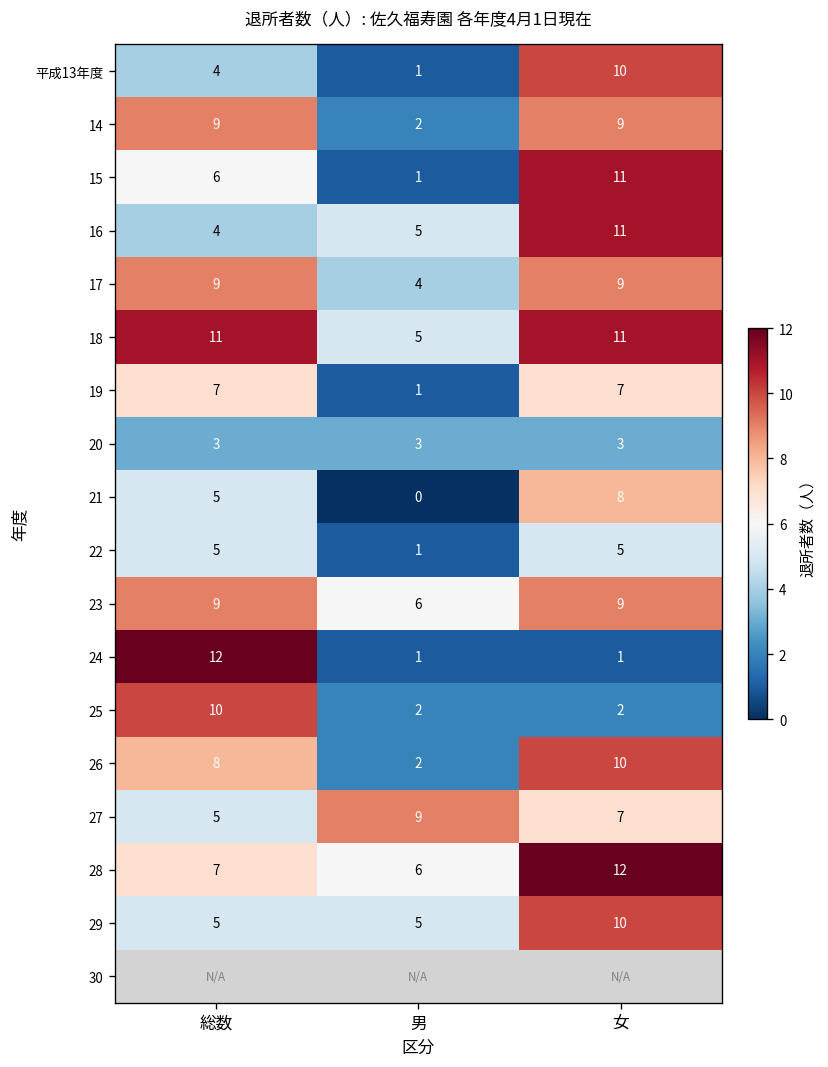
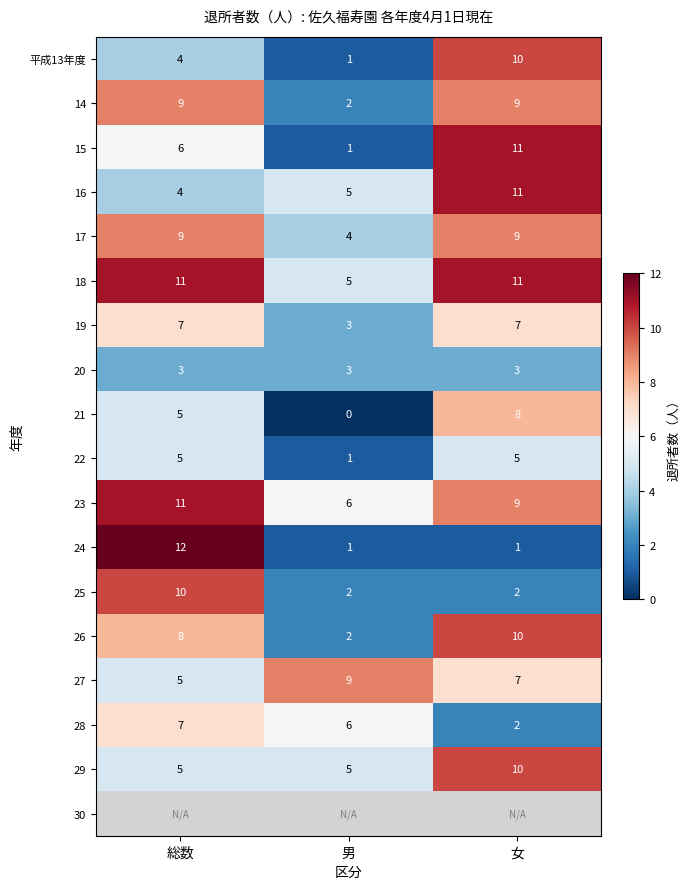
19, 男: 1 -> 3
23, 総数: 9 -> 11
28, 女: 12 -> 2
